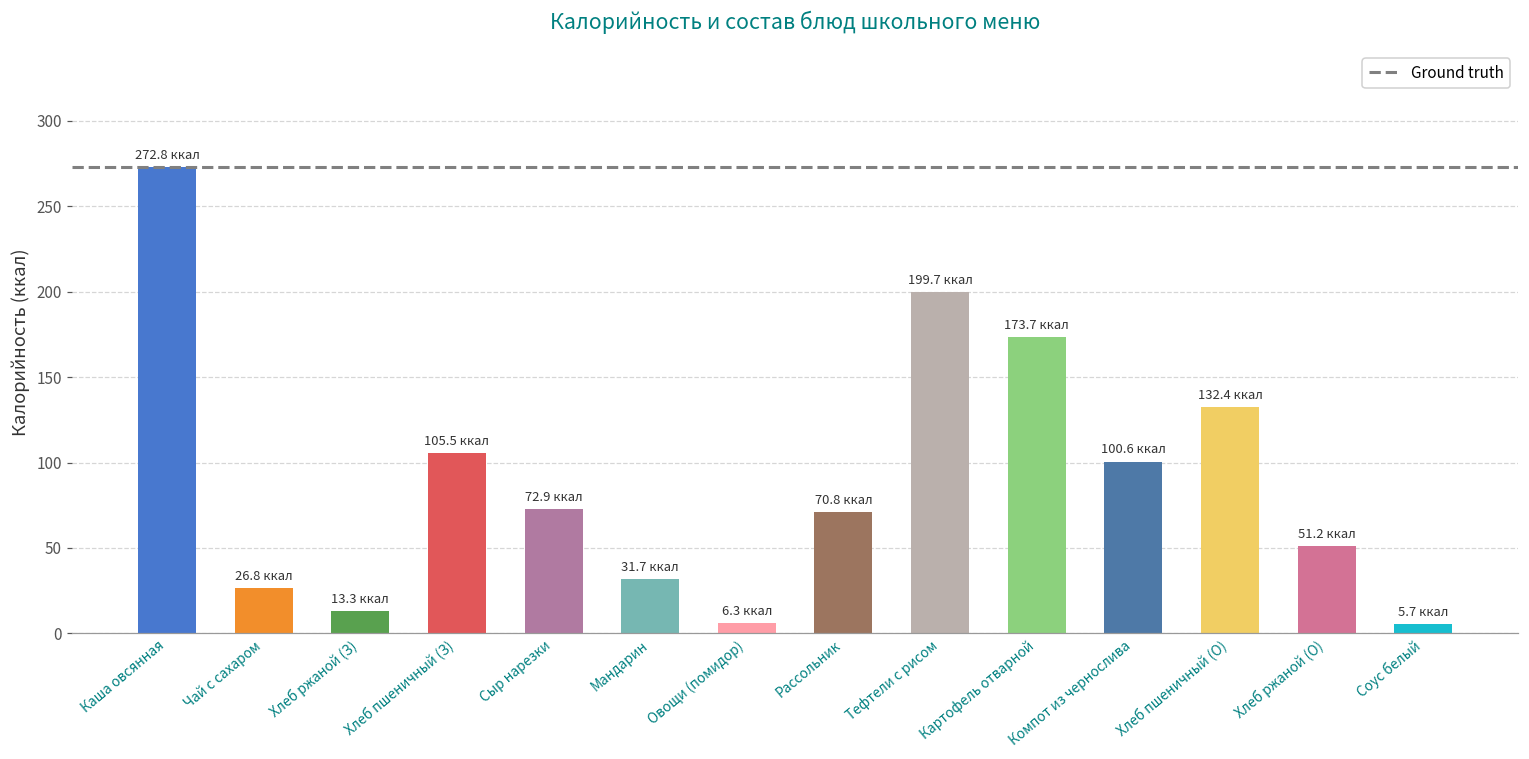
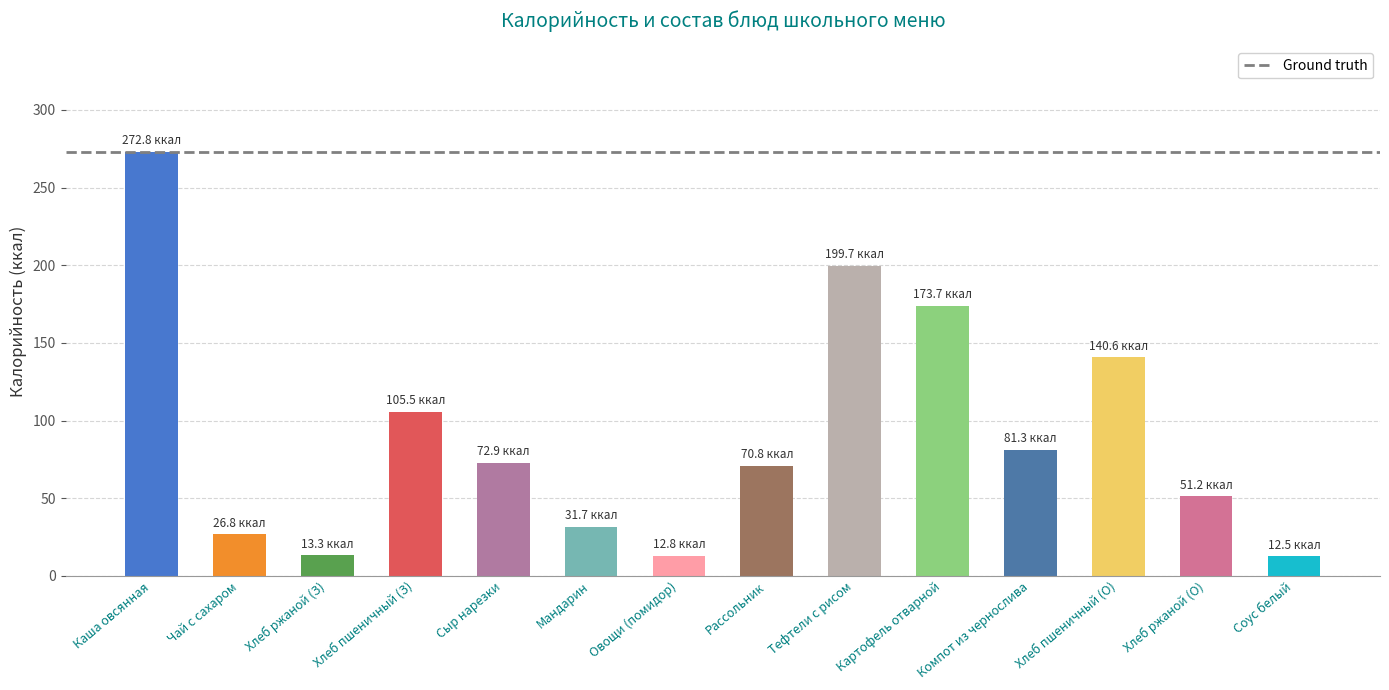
Овощи (помидор): 6.3 -> 12.8
Компот из чернослива: 100.6 -> 81.3
Хлеб пшеничный (О): 132.4 -> 140.6
Соус белый: 5.7 -> 12.5
